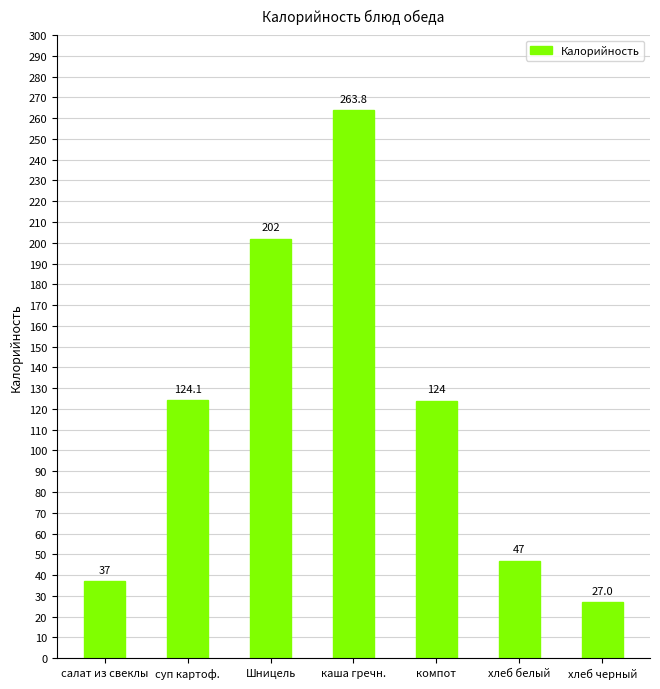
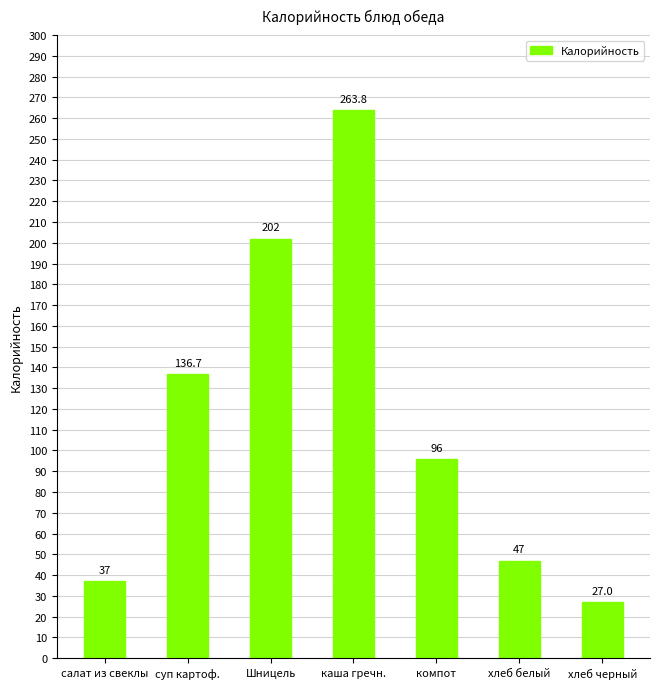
суп картоф.: 124.1 -> 136.7
компот: 124 -> 96
